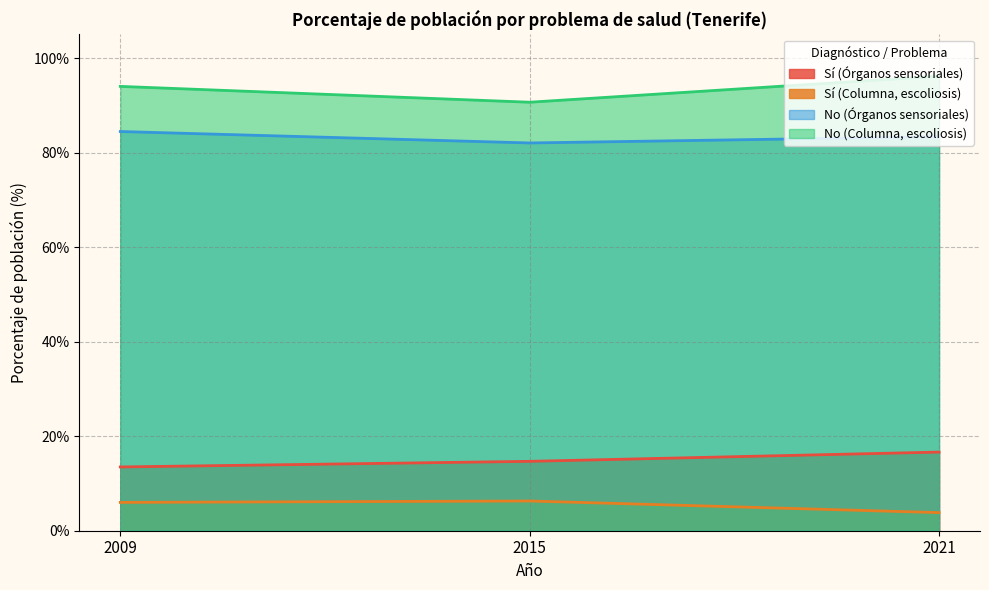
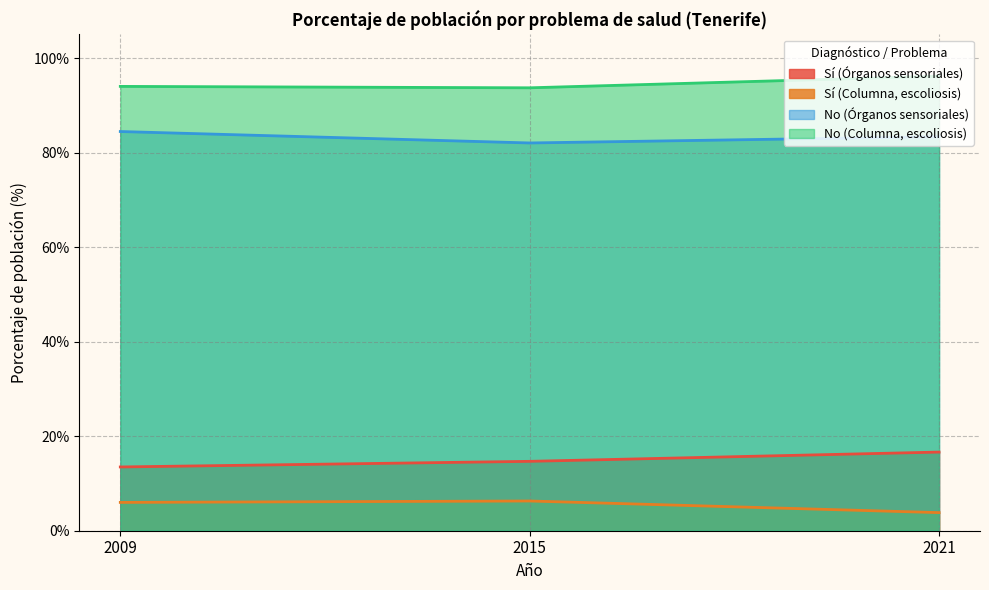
No (Columna, escoliosis), 2015: 91% -> 94%
